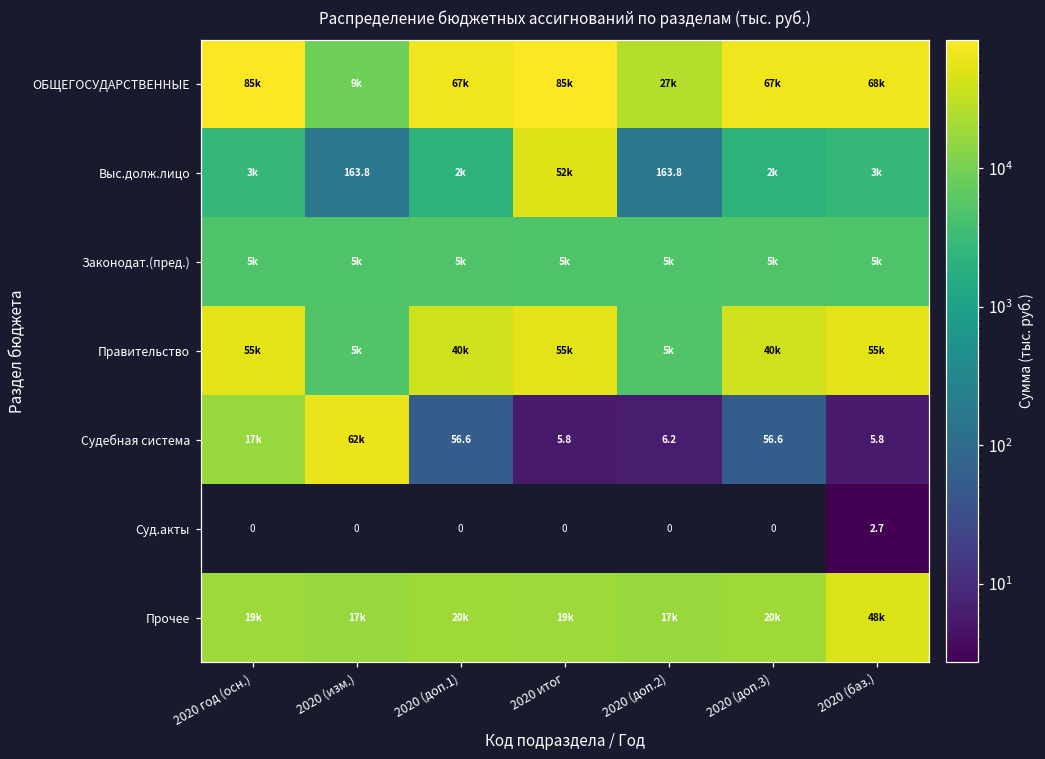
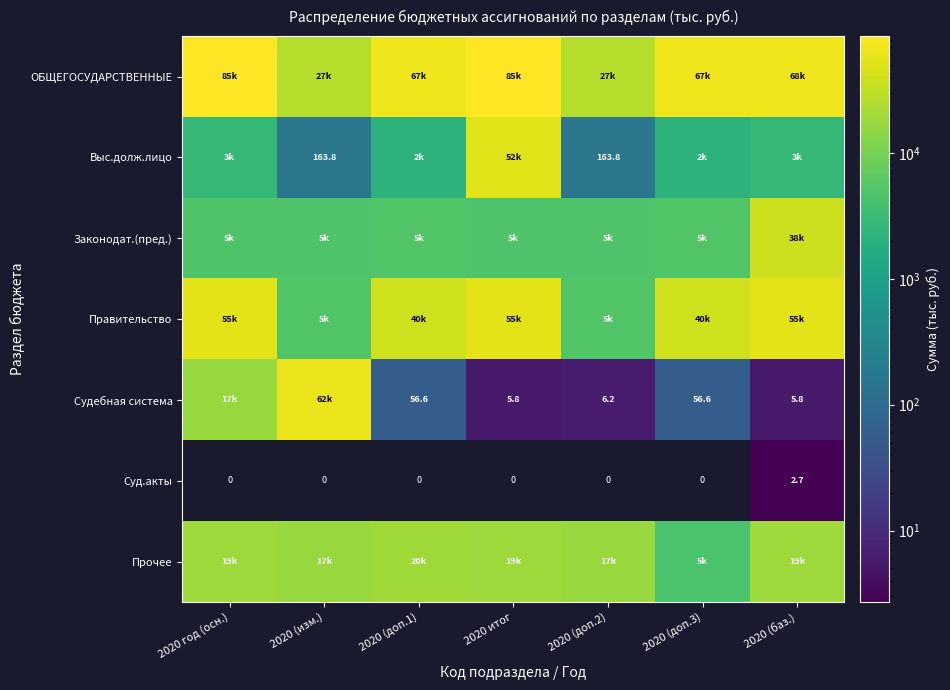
ОБЩЕГОСУДАРСТВЕННЫЕ, 2020 (изм.): 9k -> 27k
Законодат.(пред.), 2020 (баз.): 5k -> 38k
Прочее, 2020 (доп.3): 20k -> 5k
Прочее, 2020 (баз.): 48k -> 19k
